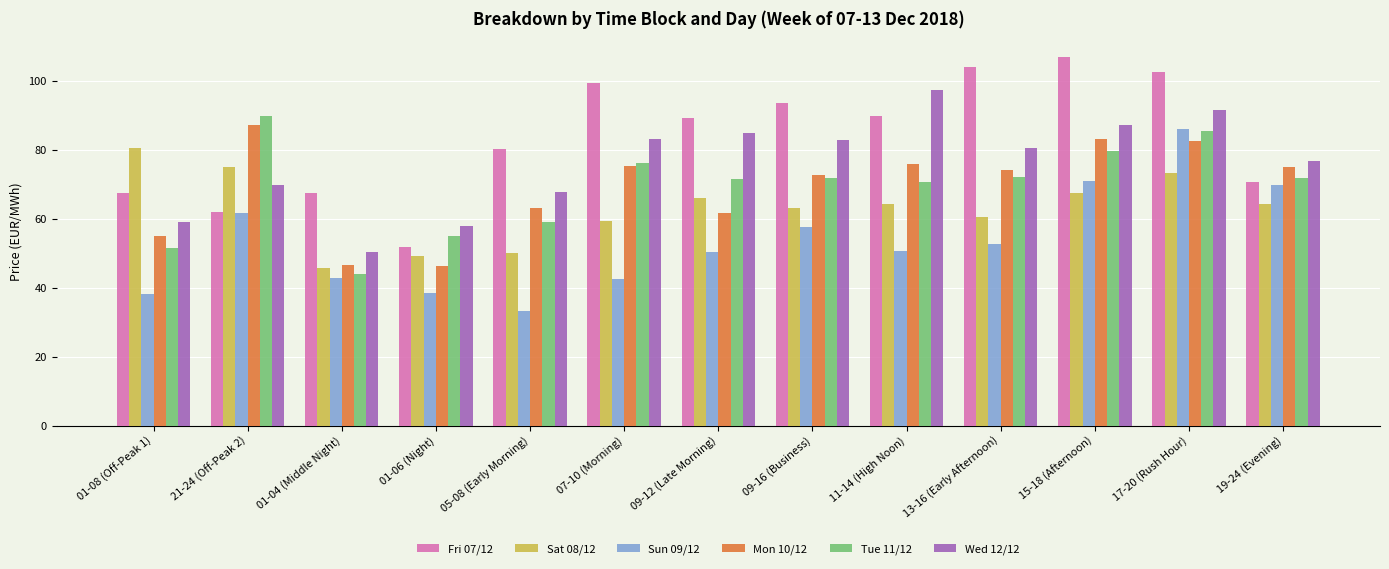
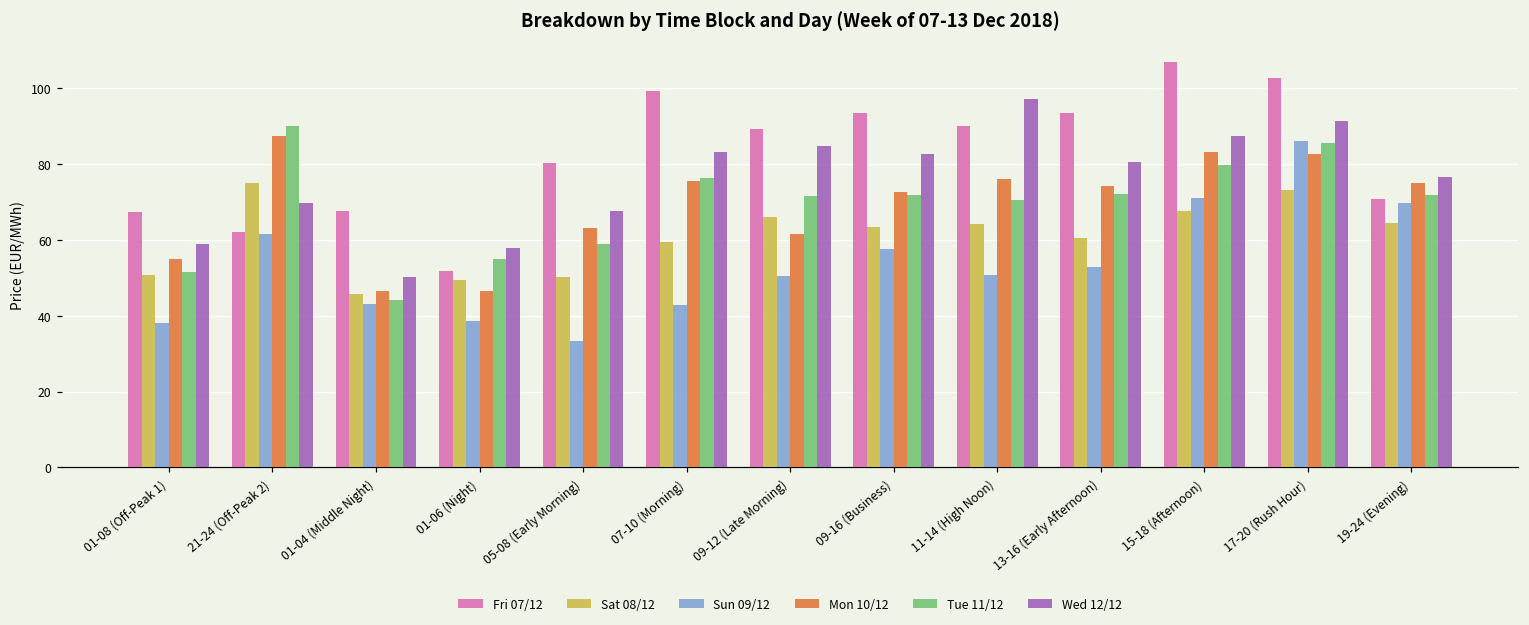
Sat 08/12, 01-08 (Off-Peak 1): 81 -> 51
Fri 07/12, 13-16 (Early Afternoon): 104 -> 94
